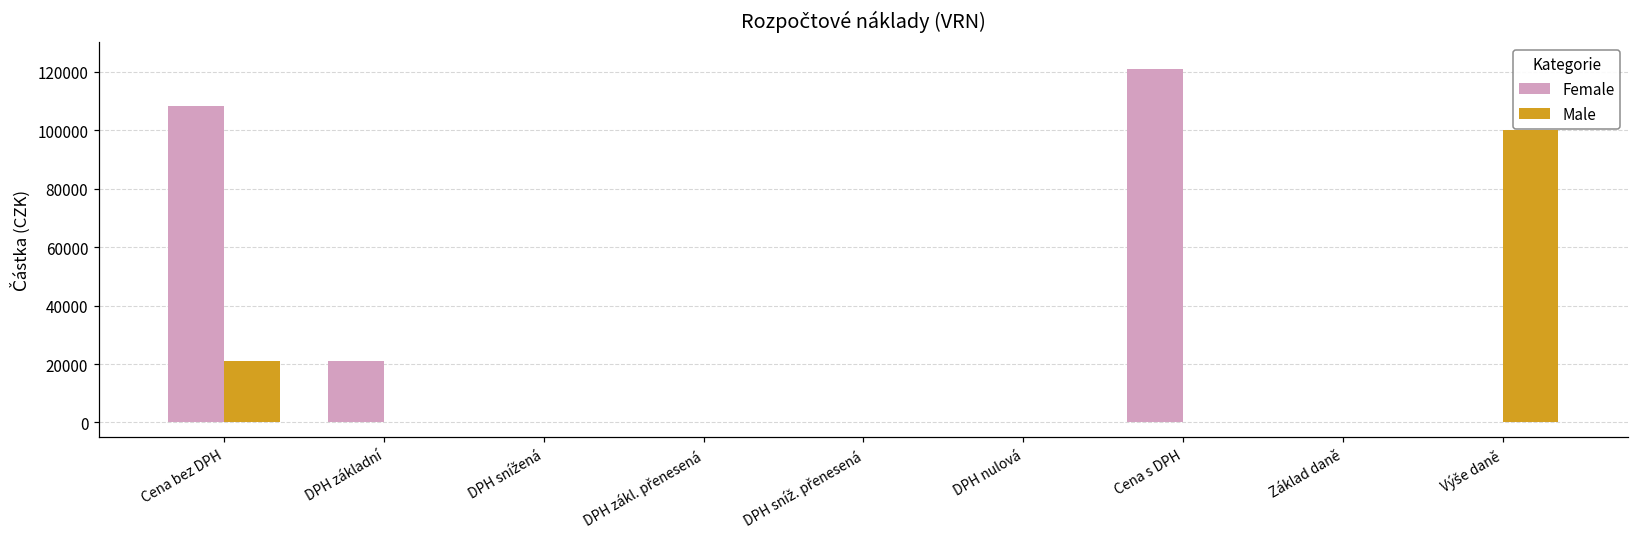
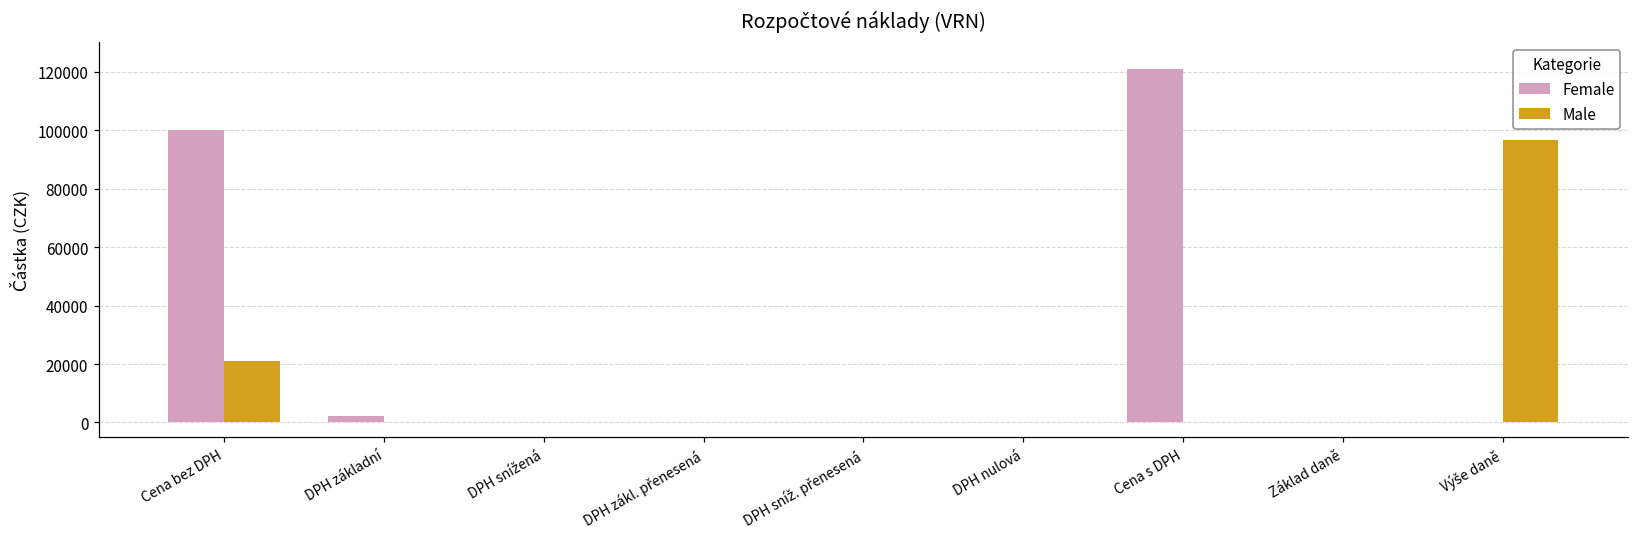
Female, Cena bez DPH: 108000 -> 100000
Female, DPH základní: 21000 -> 2000
Male, Výše daně: 100000 -> 97000
